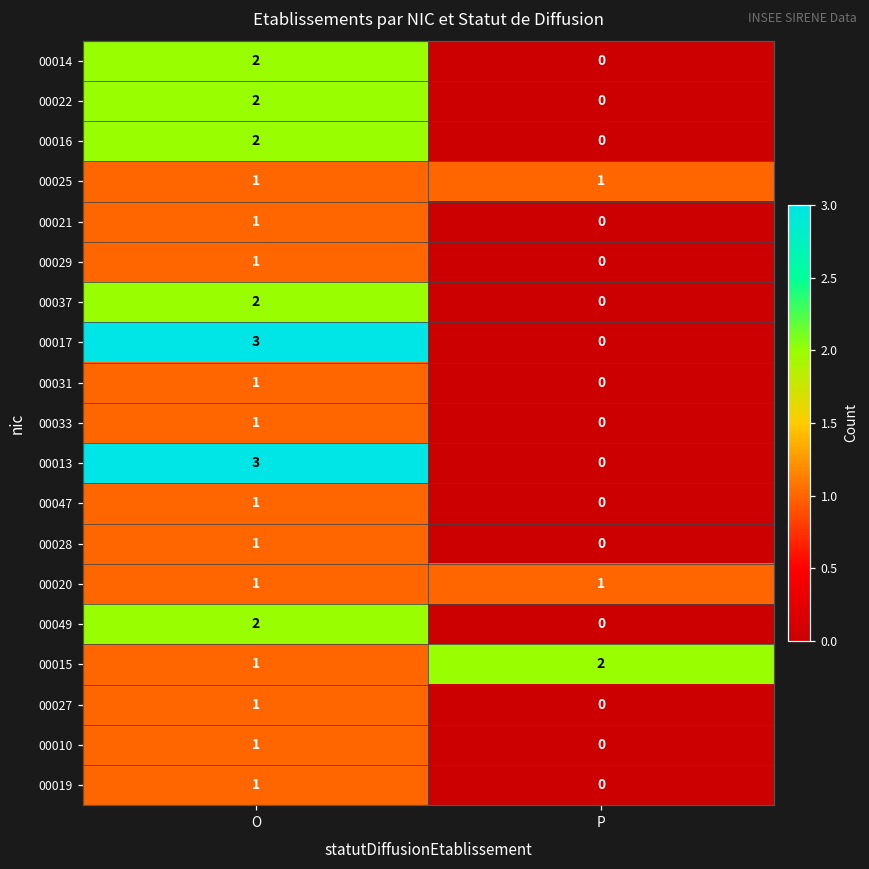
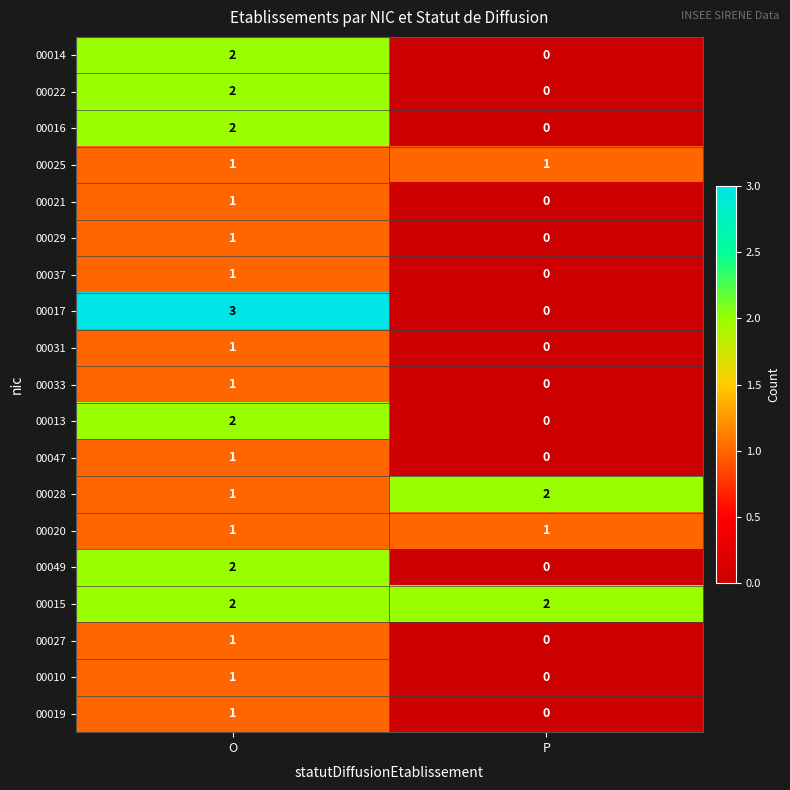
00037, O: 2 -> 1
00013, O: 3 -> 2
00028, P: 0 -> 2
00015, O: 1 -> 2
